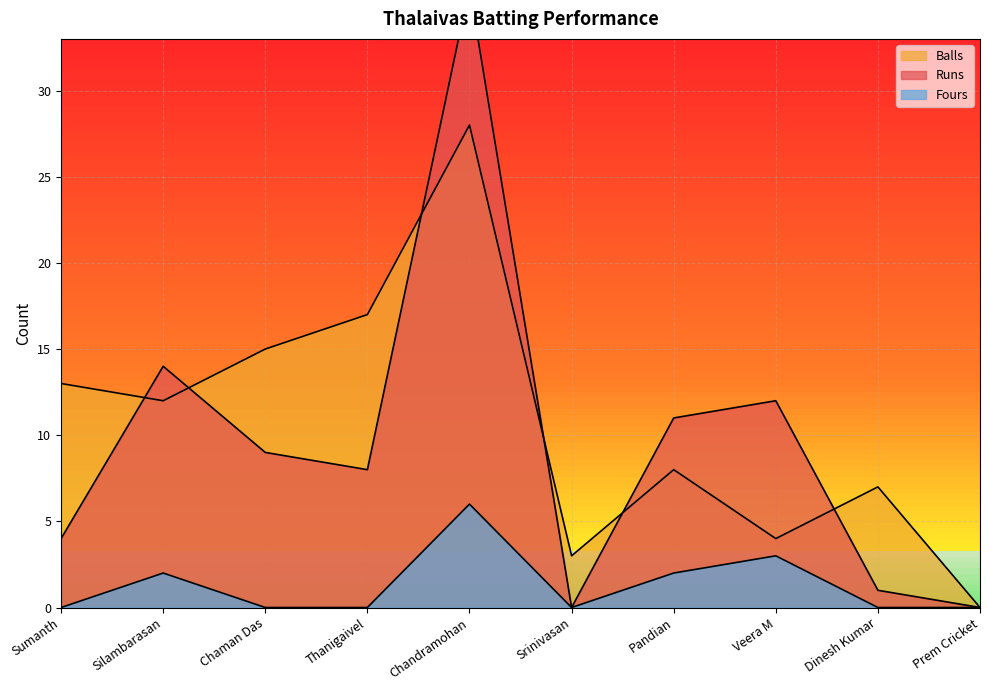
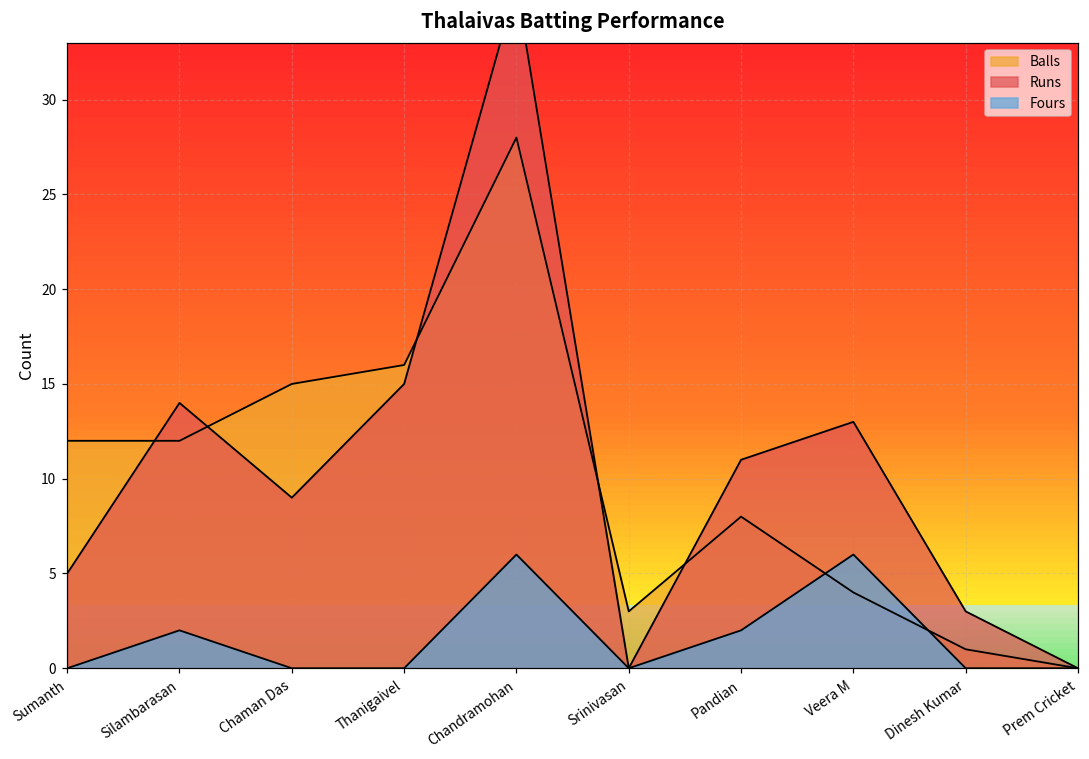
Balls, Sumanth: 13 -> 12
Runs, Sumanth: 4 -> 5
Balls, Thanigaivel: 17 -> 16
Runs, Thanigaivel: 8 -> 15
Runs, Veera M: 12 -> 13
Fours, Veera M: 3 -> 6
Balls, Dinesh Kumar: 7 -> 1
Runs, Dinesh Kumar: 1 -> 3
